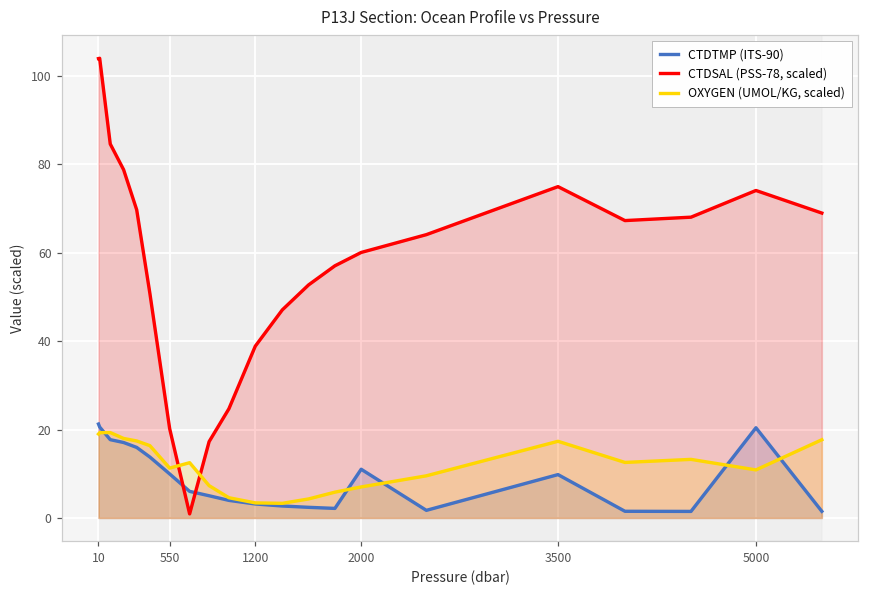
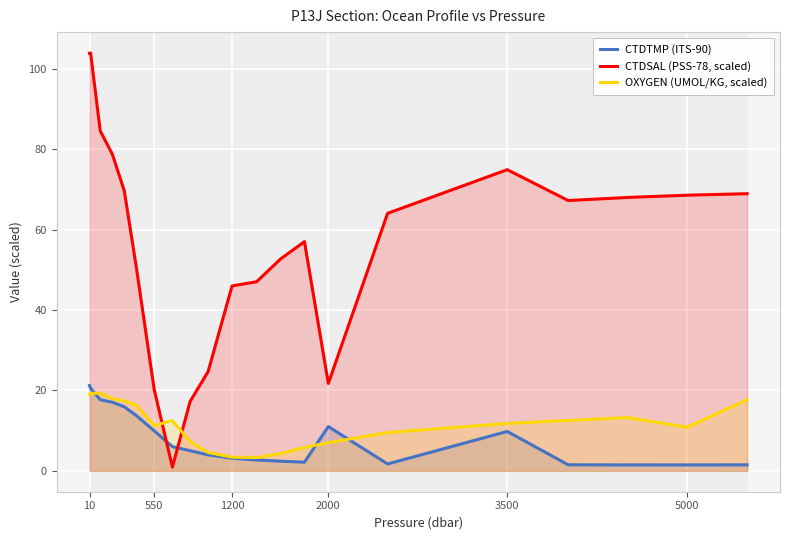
CTDSAL (PSS-78, scaled), 1200: 39 -> 46
CTDSAL (PSS-78, scaled), 2000: 60 -> 22
OXYGEN (UMOL/KG, scaled), 3500: 17 -> 12
CTDTMP (ITS-90), 5000: 20 -> 1
CTDSAL (PSS-78, scaled), 5000: 74 -> 69
